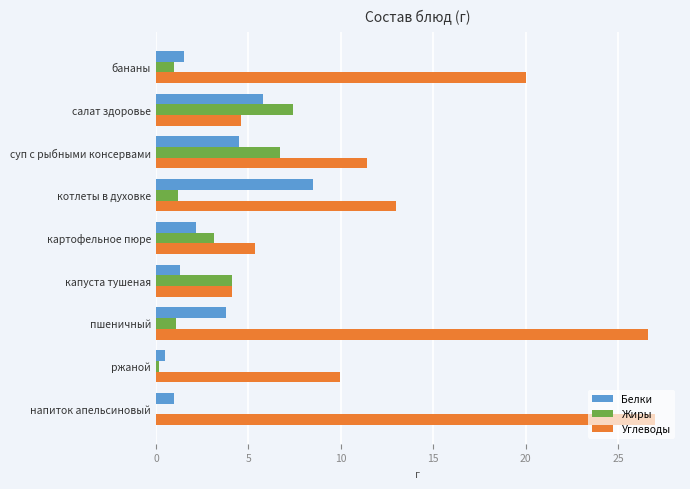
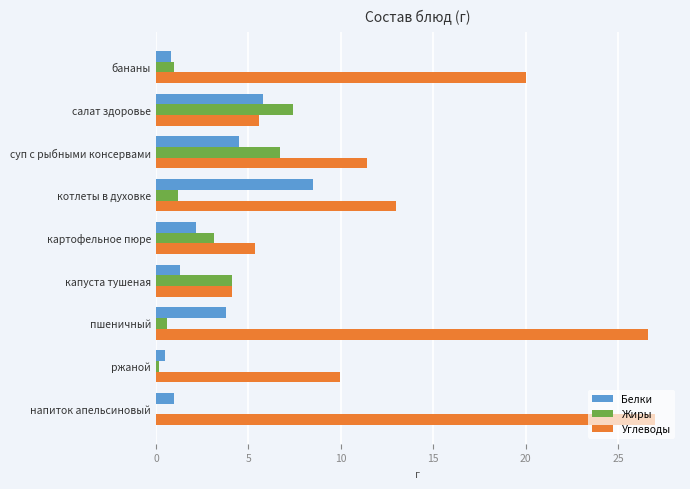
Белки, бананы: 1.5 -> 0.8
Углеводы, салат здоровье: 4.6 -> 5.6
Жиры, пшеничный: 1.1 -> 0.6
